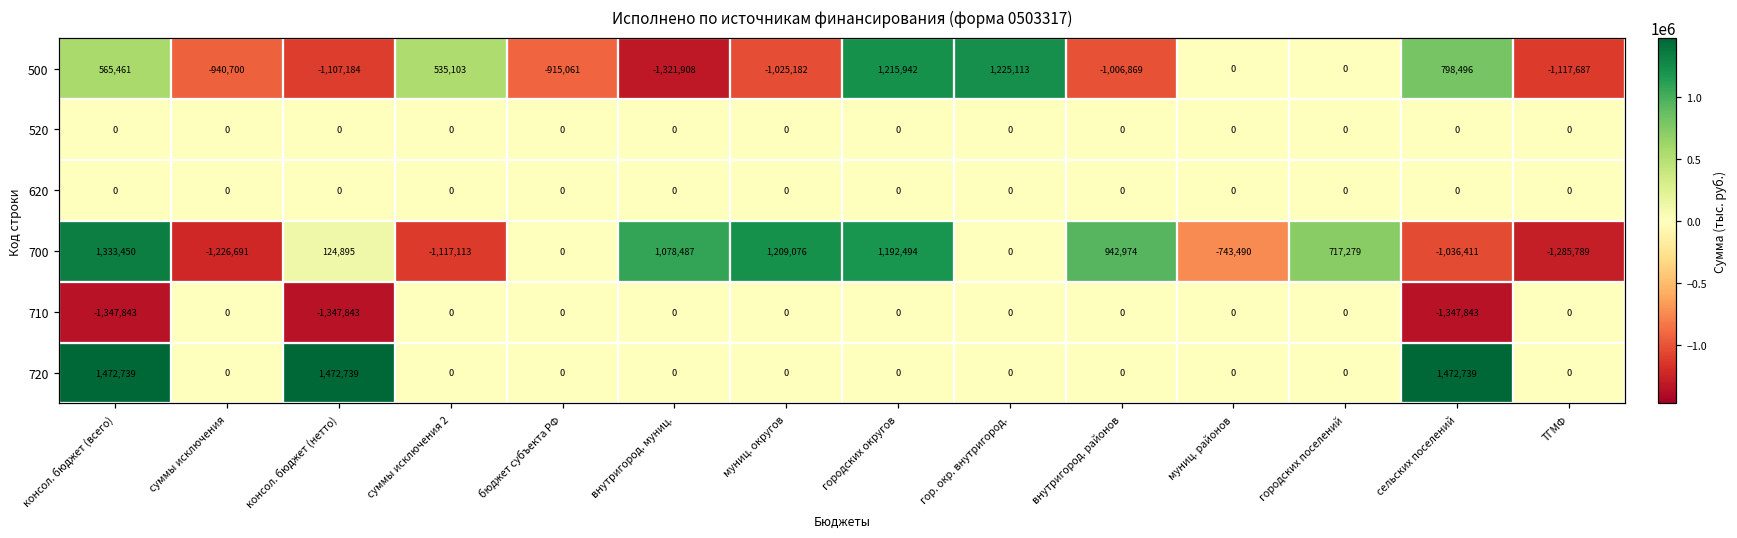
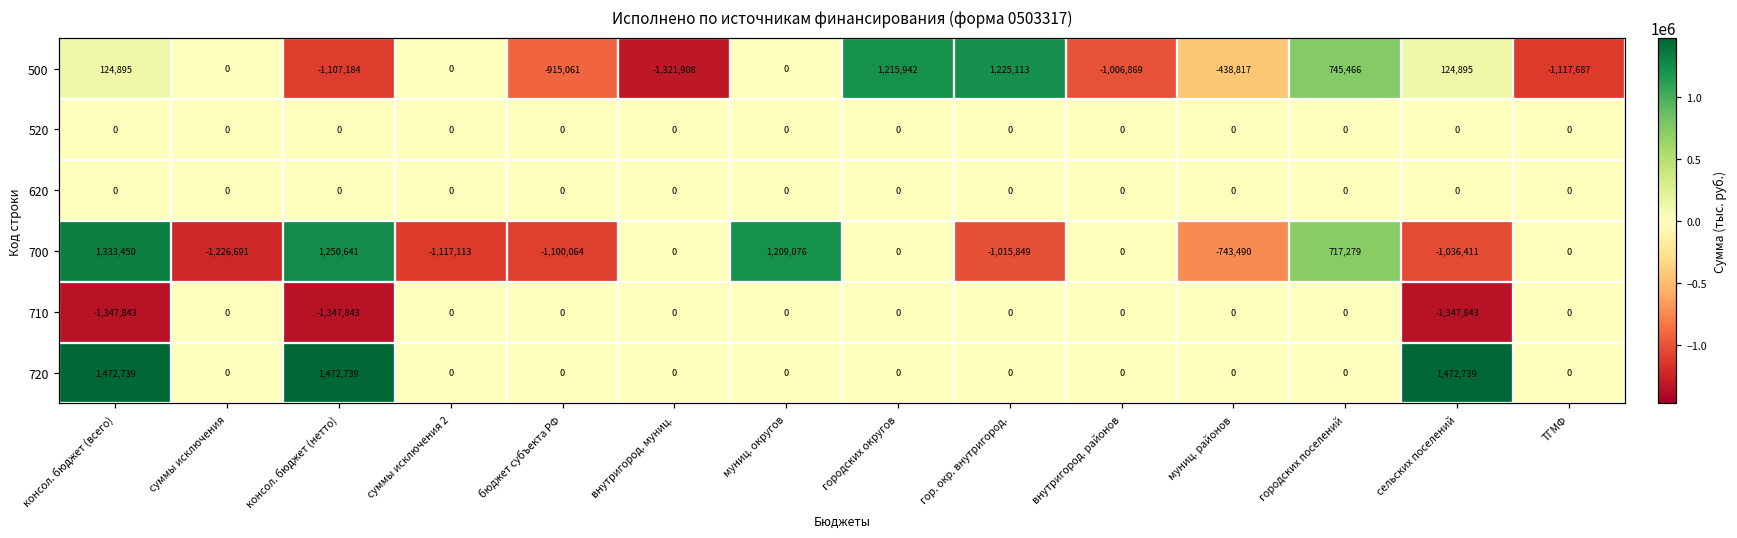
500, консол. бюджет (всего): 565,461 -> 124,895
500, суммы исключения: -940,700 -> 0
500, суммы исключения 2: 535,103 -> 0
500, муниц. округов: -1,025,182 -> 0
500, муниц. районов: 0 -> -438,817
500, городских поселений: 0 -> 745,466
500, сельских поселений: 798,496 -> 124,895
700, консол. бюджет (нетто): 124,895 -> 1,250,641
700, бюджет субъекта РФ: 0 -> -1,100,064
700, внутригород. муниц.: 1,078,487 -> 0
700, городских округов: 1,192,494 -> 0
700, гор. окр. внутригород.: 0 -> -1,015,849
700, внутригород. районов: 942,974 -> 0
700, ТГМФ: -1,285,789 -> 0
